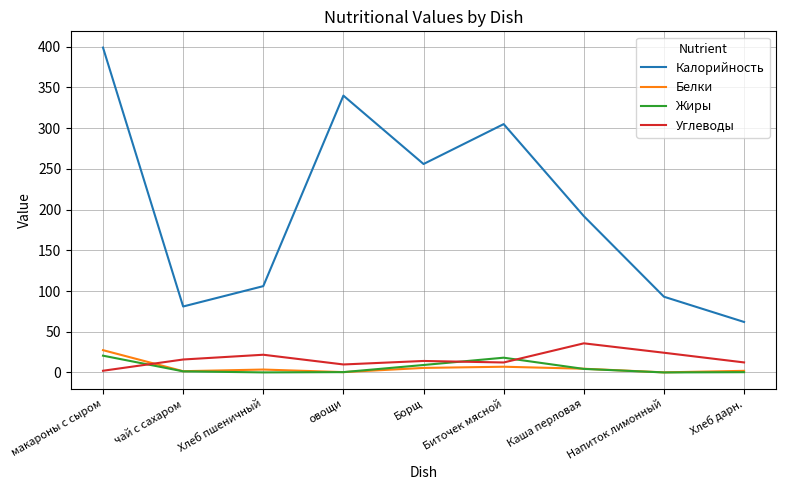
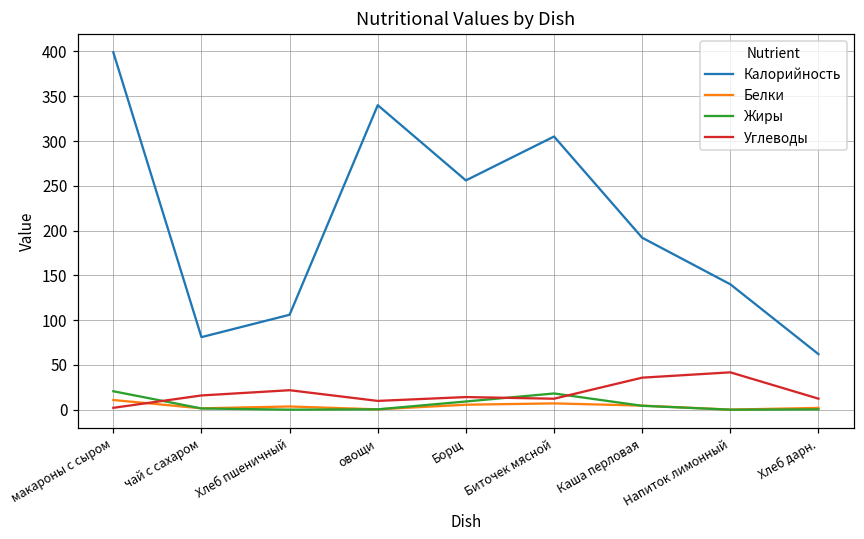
Белки, макароны с сыром: 30 -> 10
Калорийность, Напиток лимонный: 90 -> 140
Углеводы, Напиток лимонный: 20 -> 40
